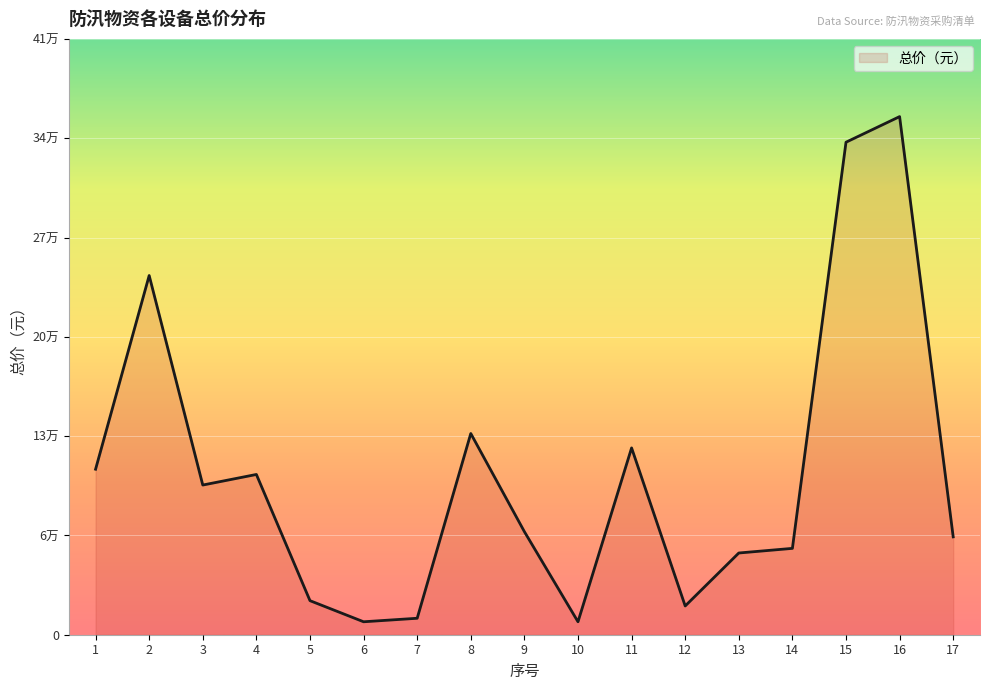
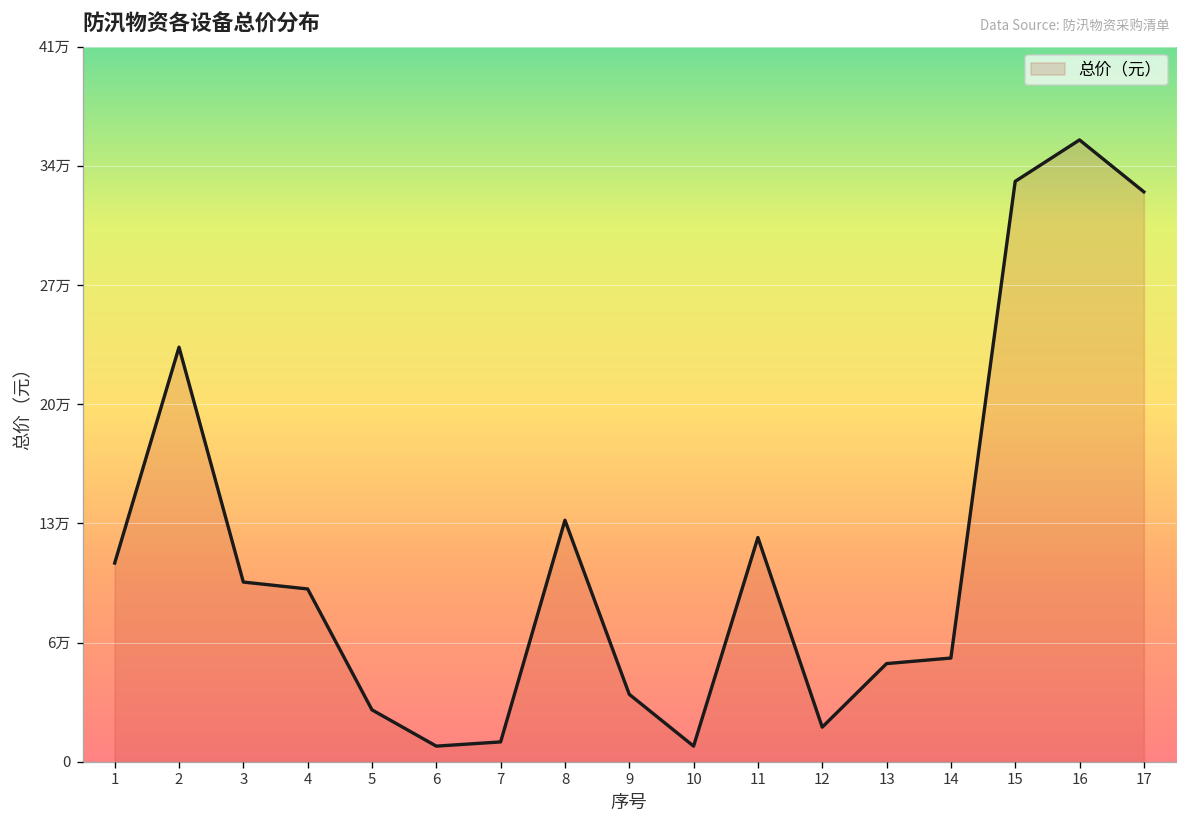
2: 24.7万 -> 23.8万
4: 11.0万 -> 9.9万
5: 2.3万 -> 3.0万
9: 7.1万 -> 3.9万
15: 33.9万 -> 33.3万
17: 6.7万 -> 32.7万
